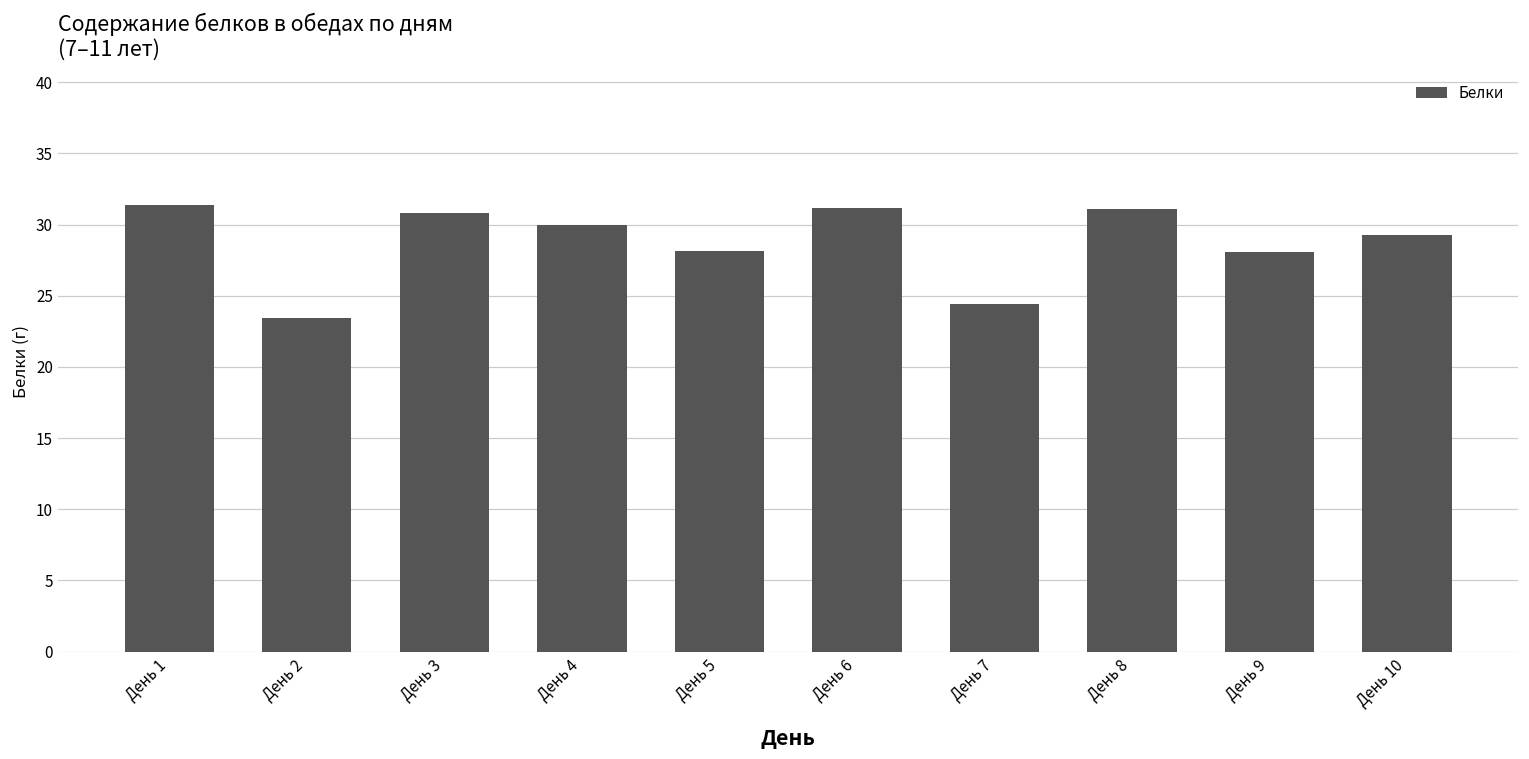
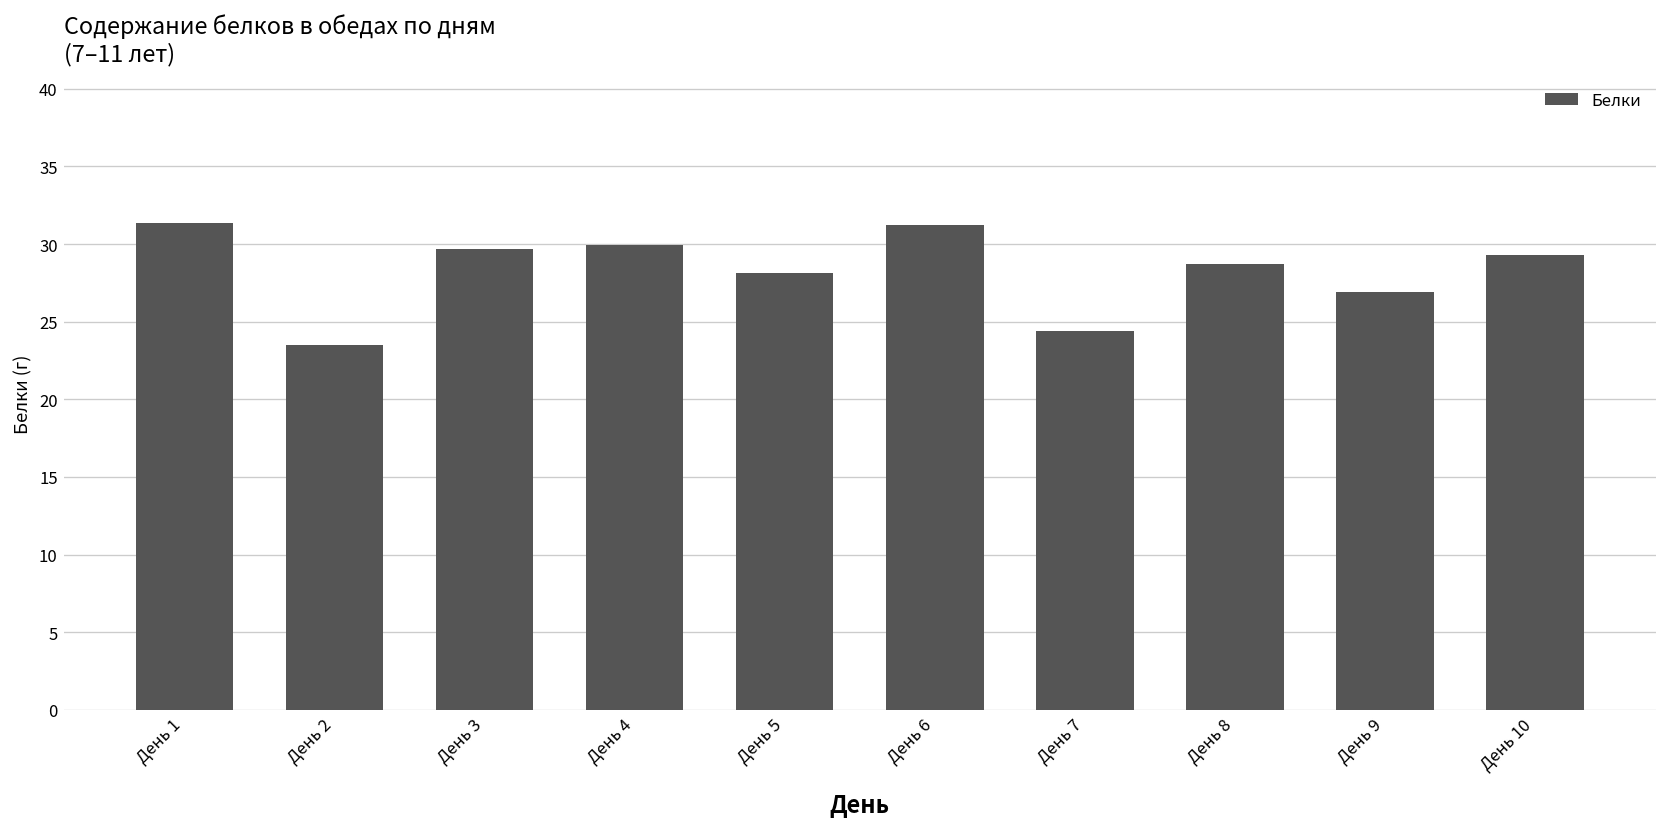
День 3: 30.8 -> 29.7
День 8: 31.1 -> 28.7
День 9: 28.1 -> 26.9
